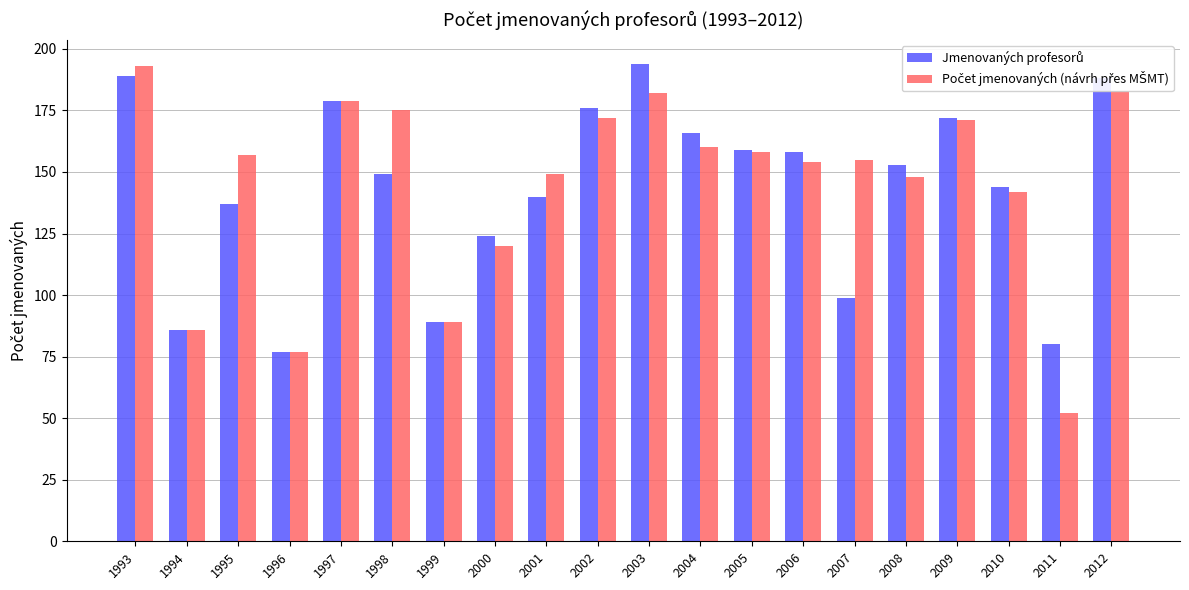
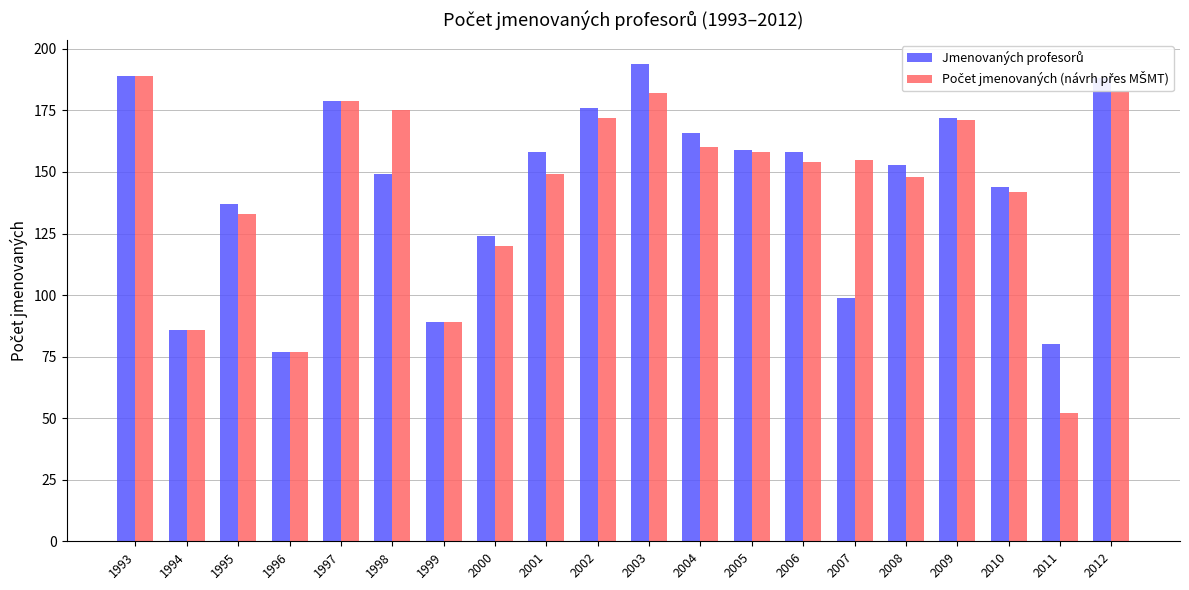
Počet jmenovaných (návrh přes MŠMT), 1993: 193 -> 189
Počet jmenovaných (návrh přes MŠMT), 1995: 157 -> 133
Jmenovaných profesorů, 2001: 140 -> 158
